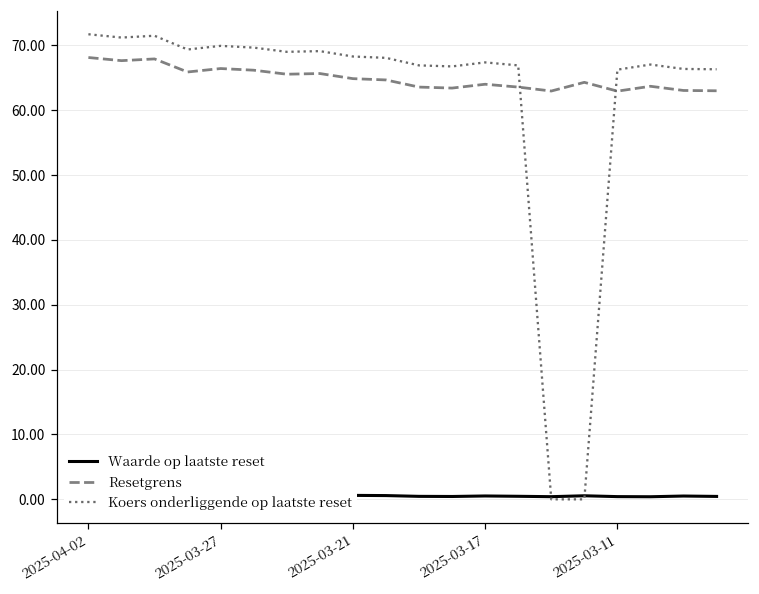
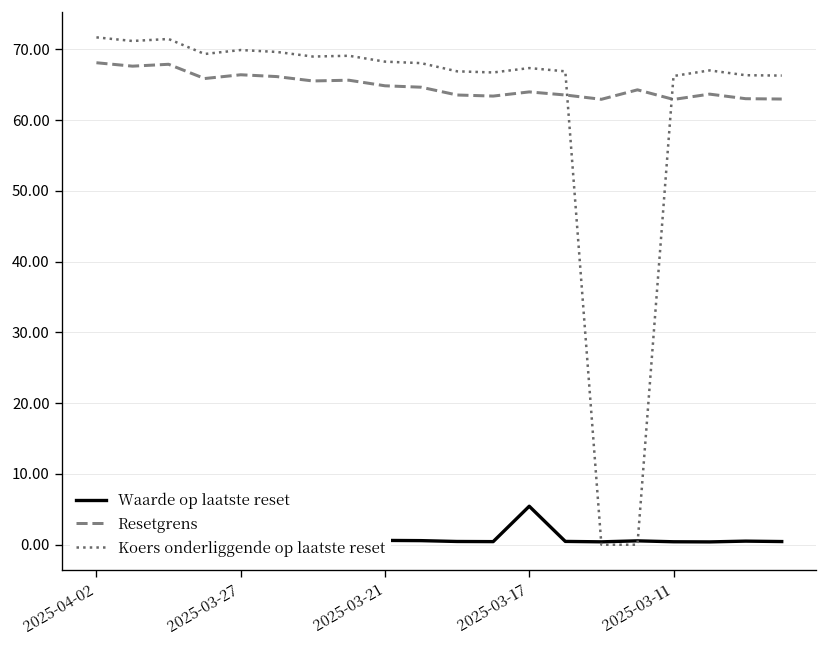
Waarde op laatste reset, 2025-03-17: 1 -> 5
